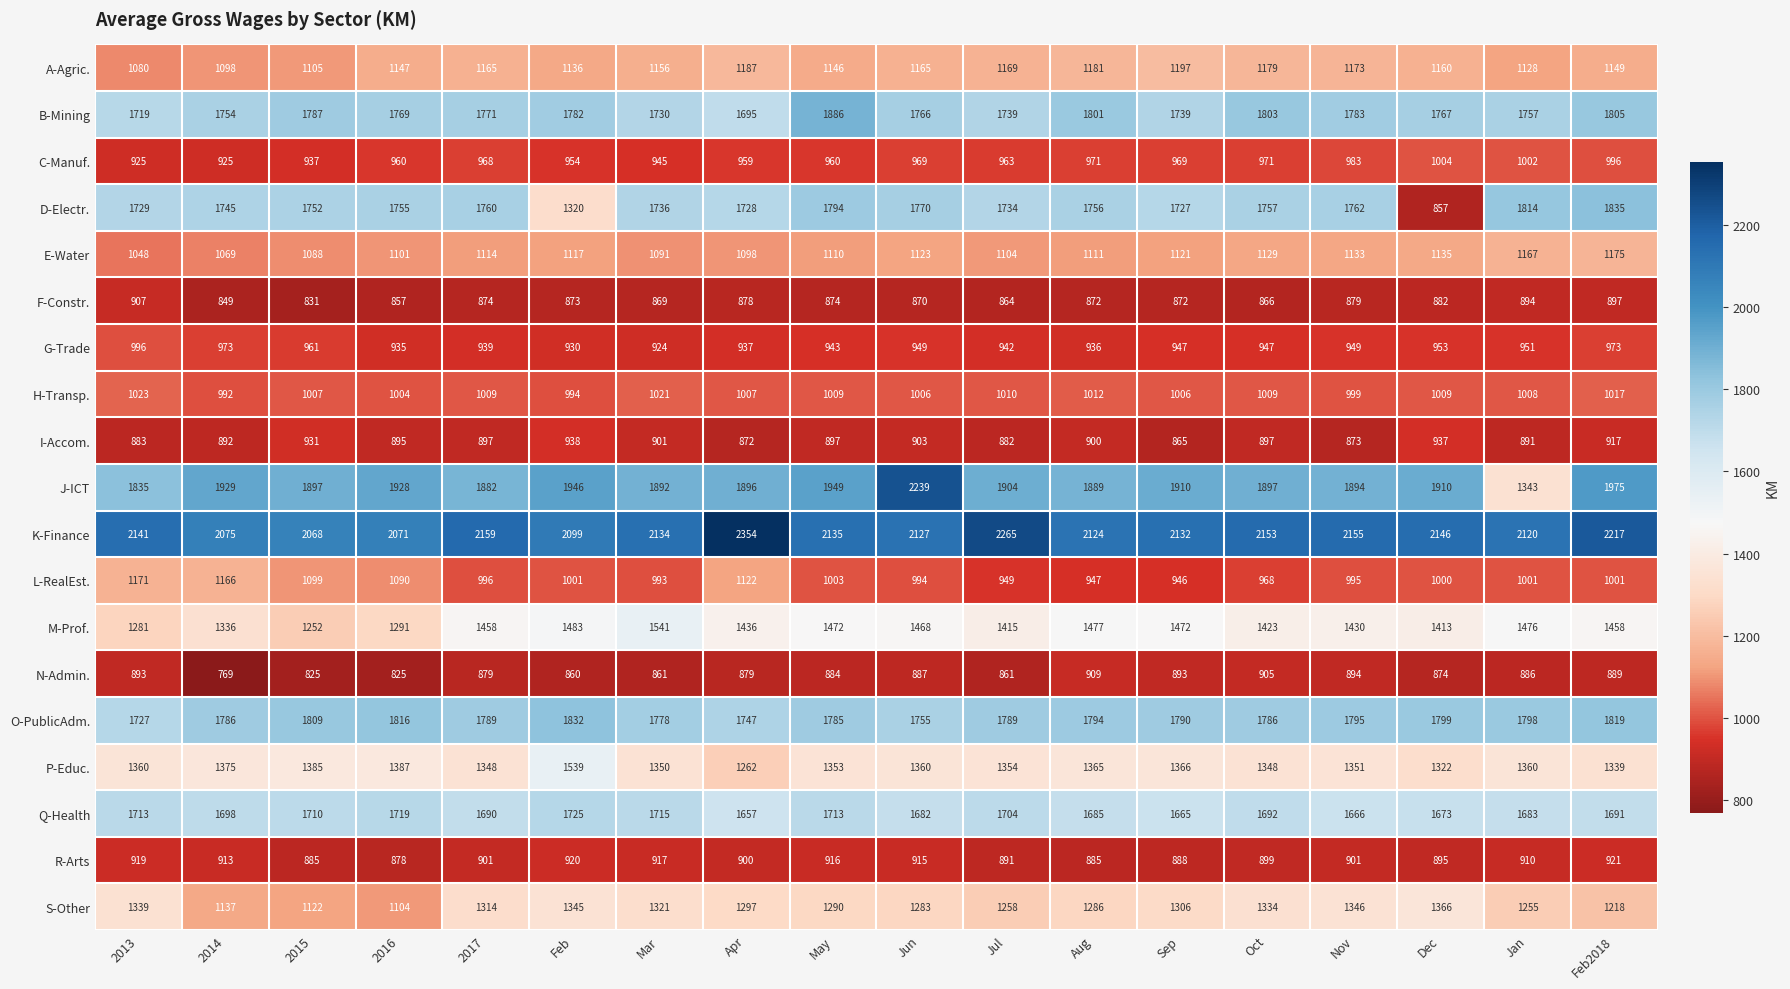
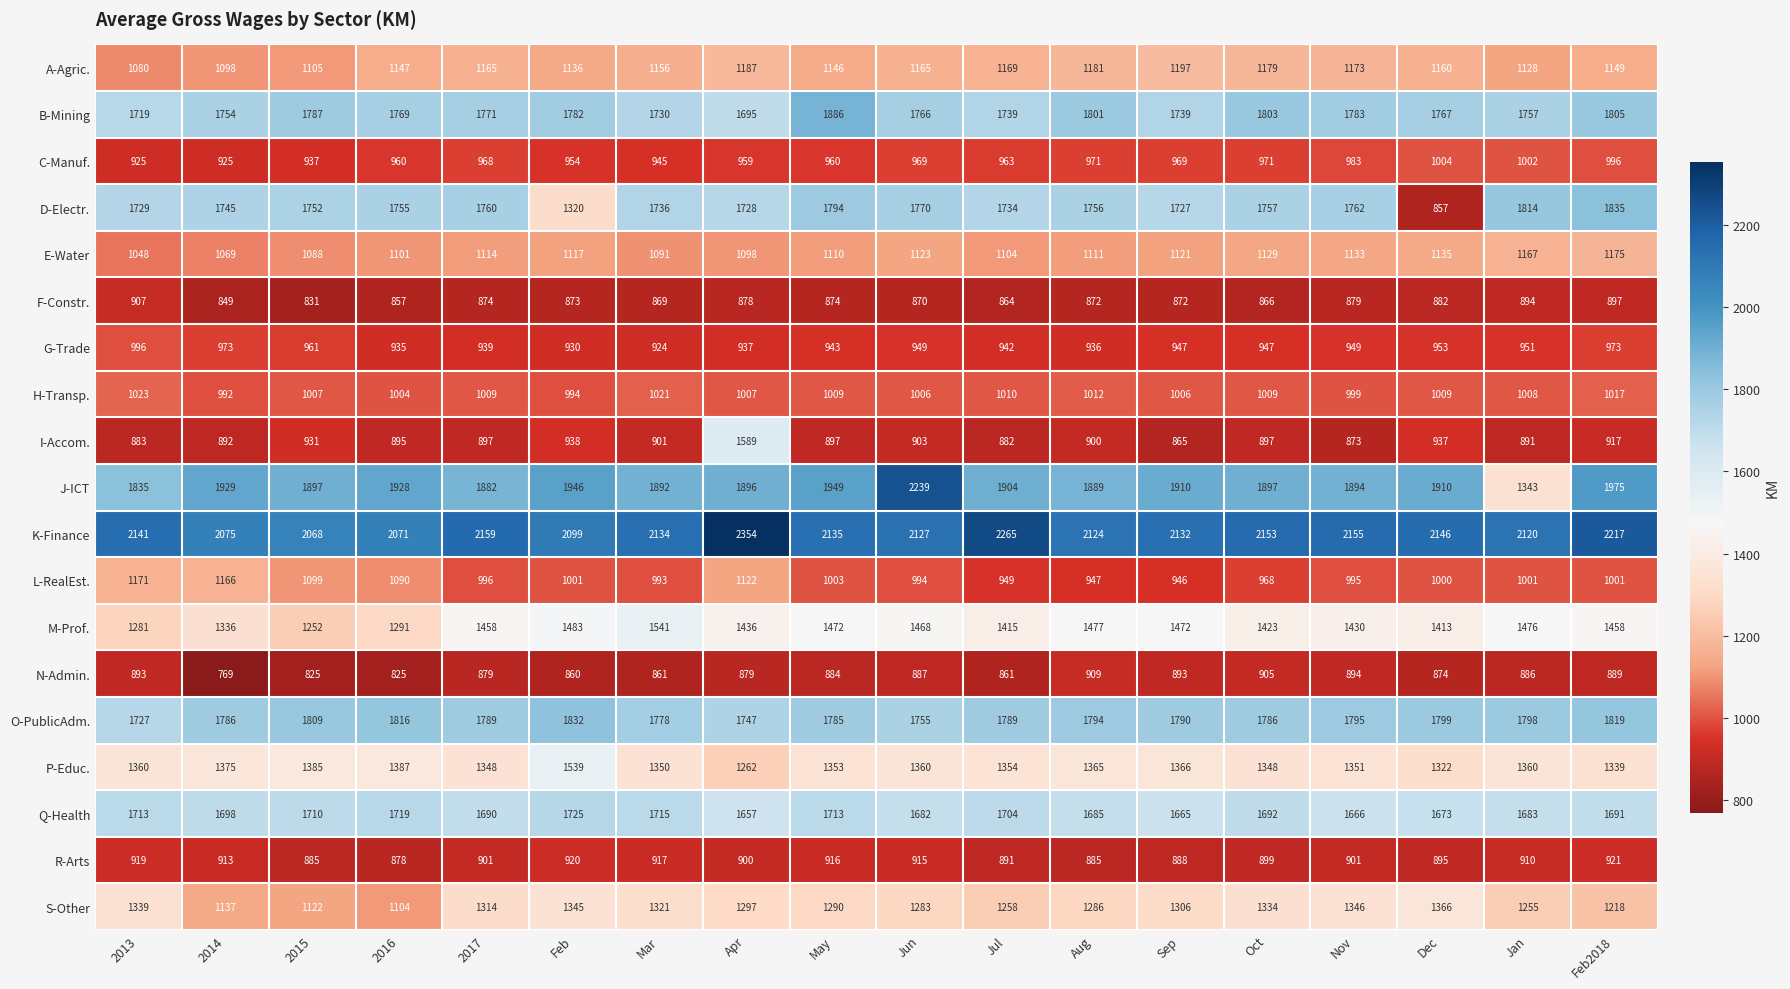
I-Accom., Apr: 872 -> 1589
